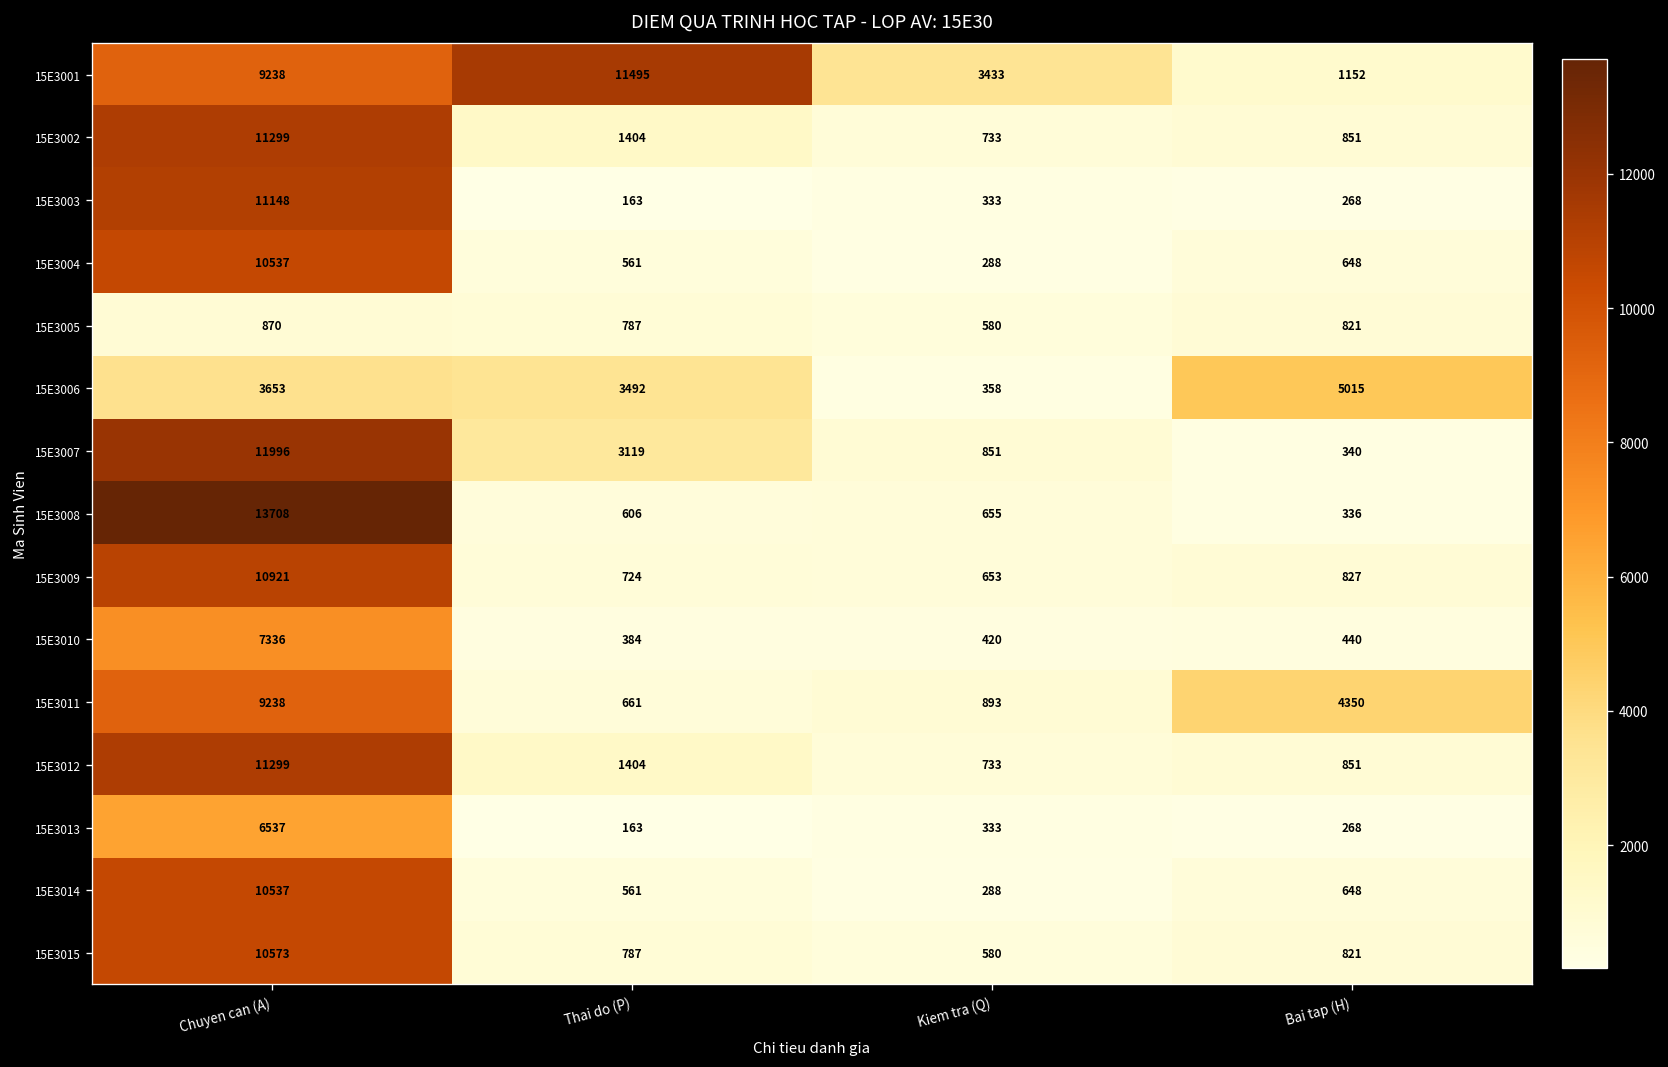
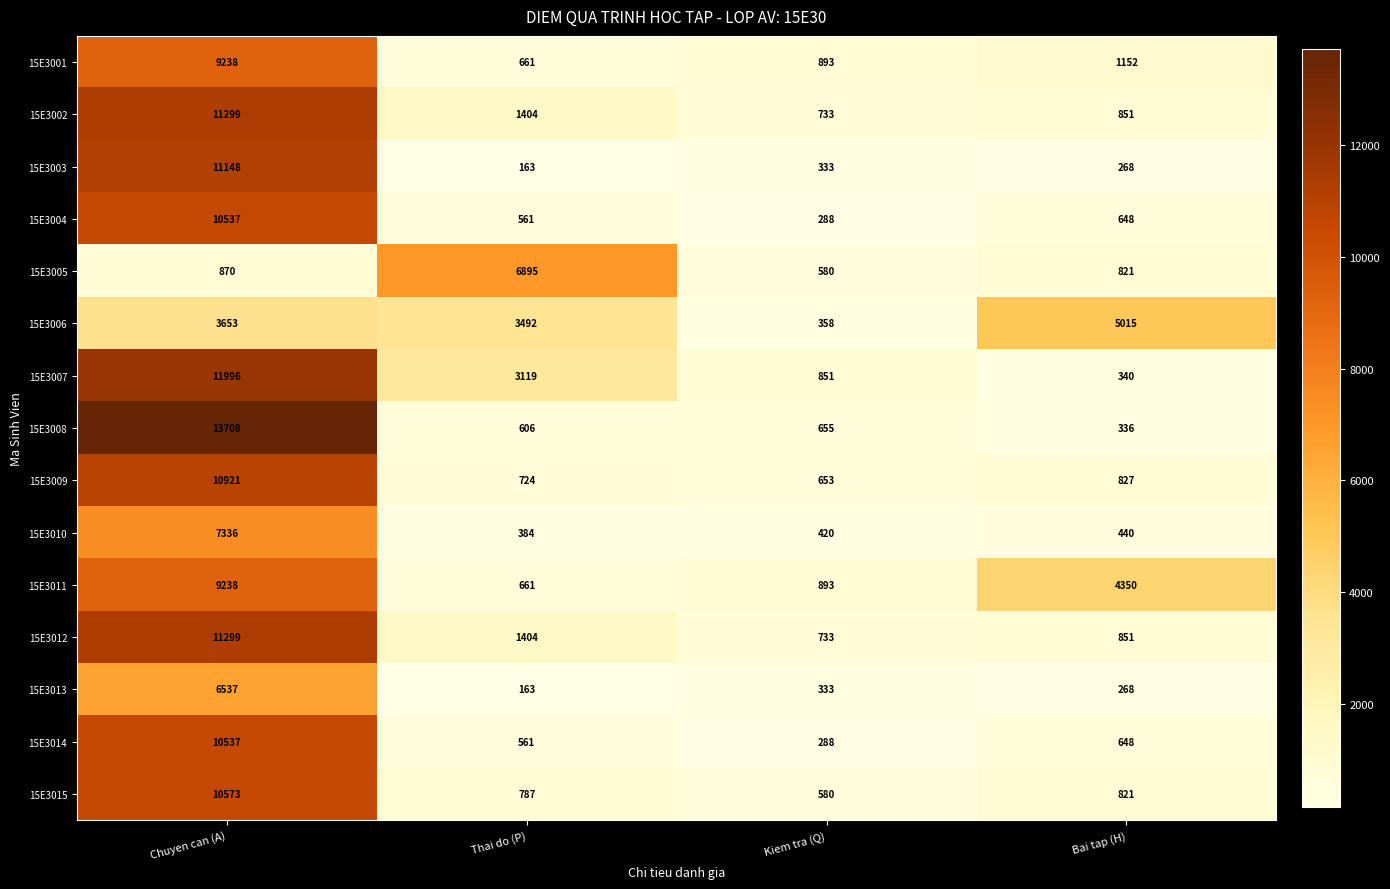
15E3001, Thai do (P): 11495 -> 661
15E3001, Kiem tra (Q): 3433 -> 893
15E3005, Thai do (P): 787 -> 6895
